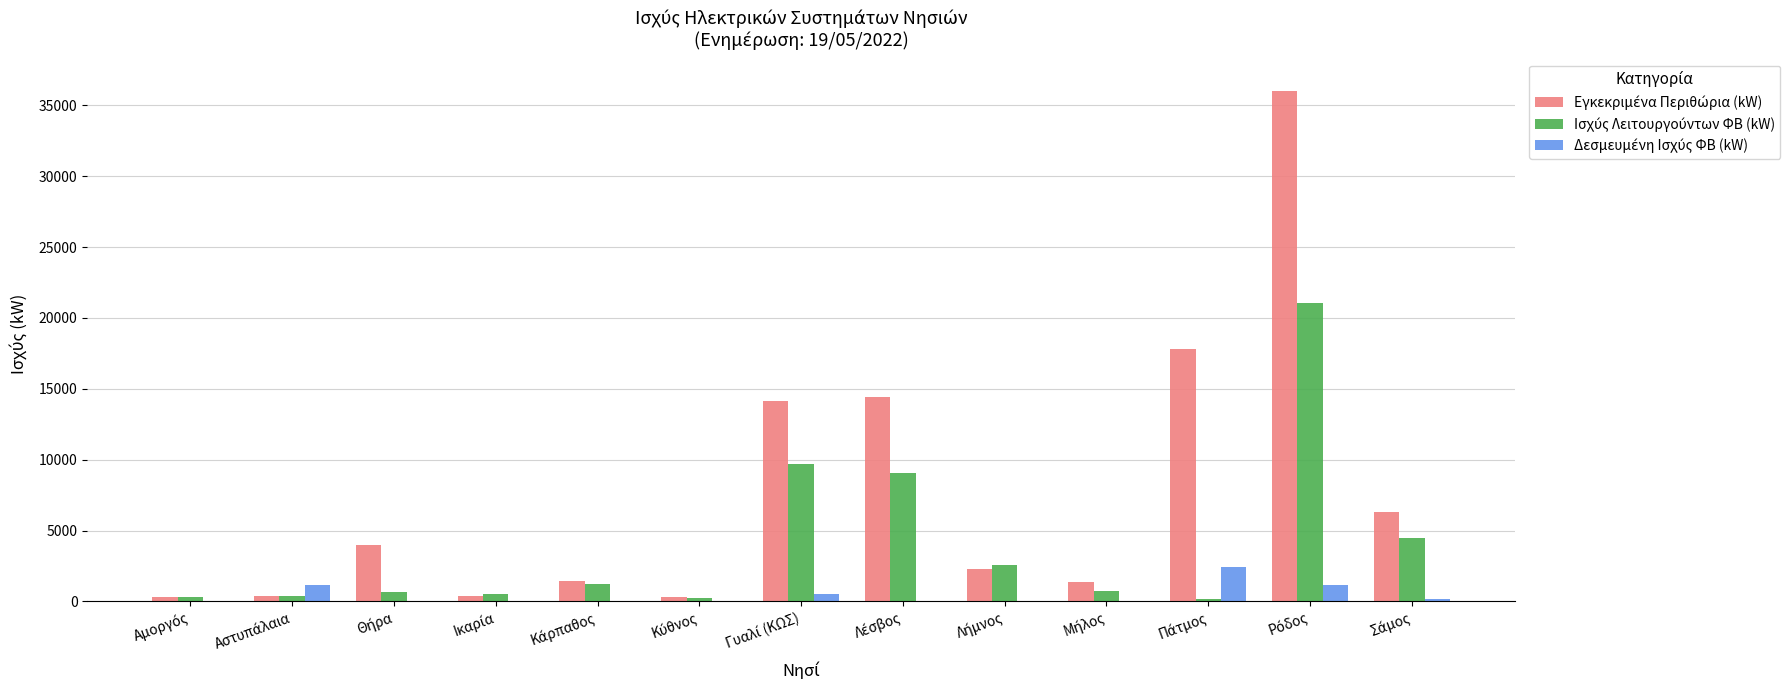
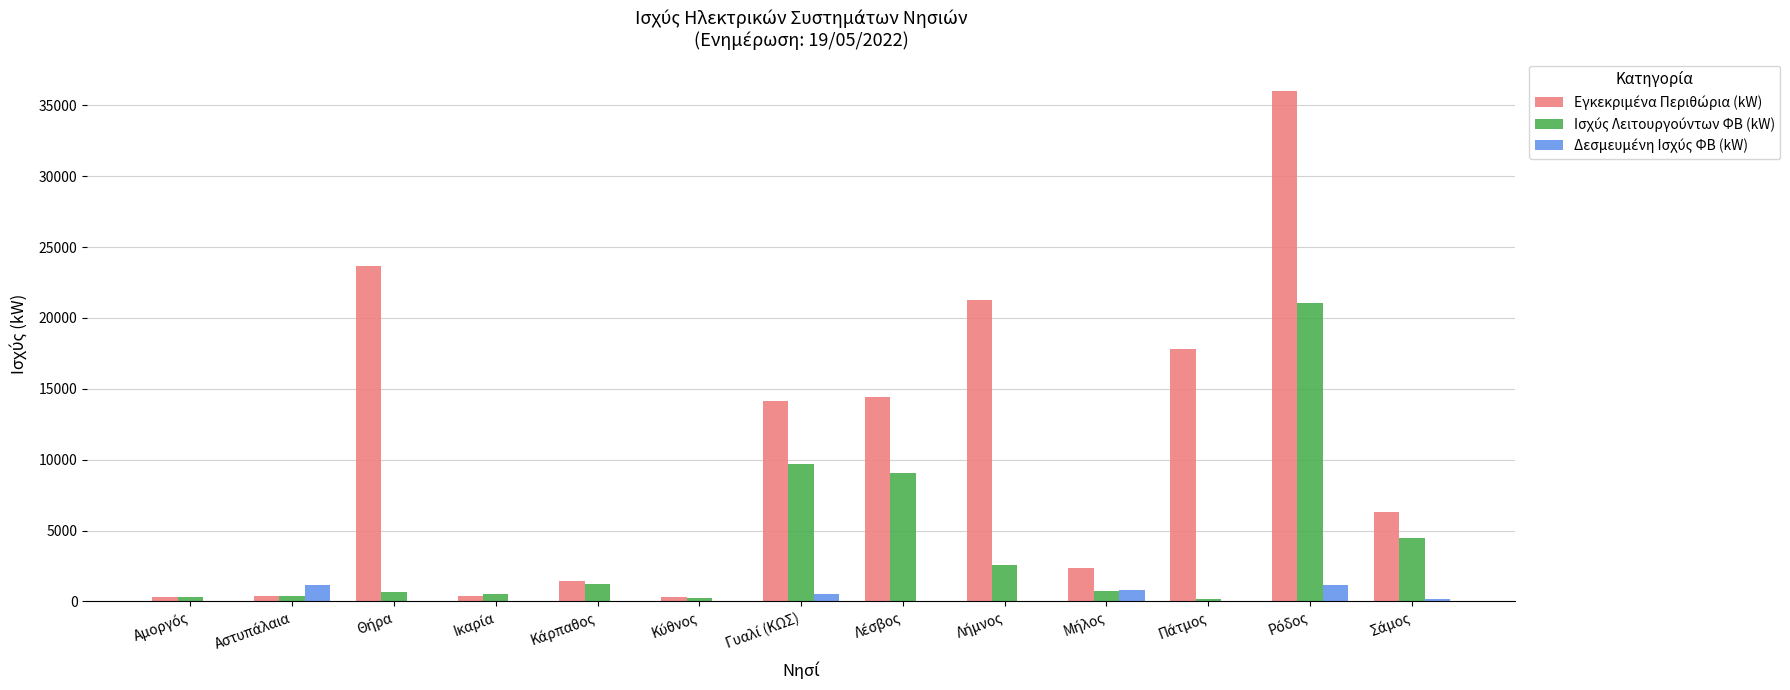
Εγκεκριμένα Περιθώρια (kW), Θήρα: 4000 -> 23700
Εγκεκριμένα Περιθώρια (kW), Λήμνος: 2300 -> 21300
Εγκεκριμένα Περιθώρια (kW), Μήλος: 1400 -> 2300
Δεσμευμένη Ισχύς ΦΒ (kW), Μήλος: 0 -> 800
Δεσμευμένη Ισχύς ΦΒ (kW), Πάτμος: 2500 -> 0
